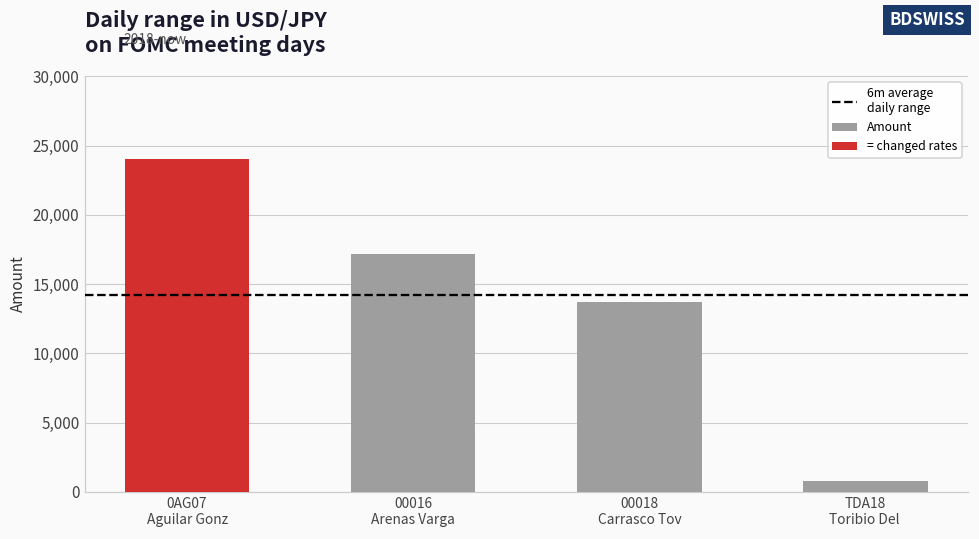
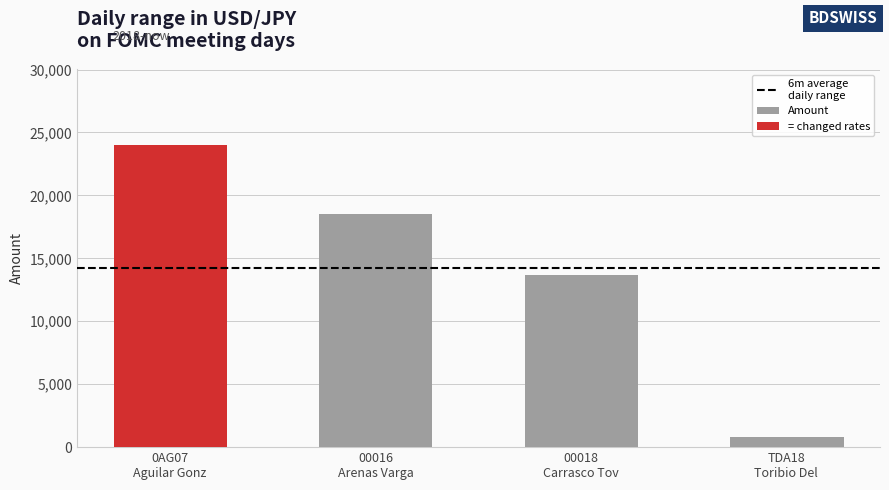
Amount, 00016 Arenas Varga: 17,200 -> 18,500
